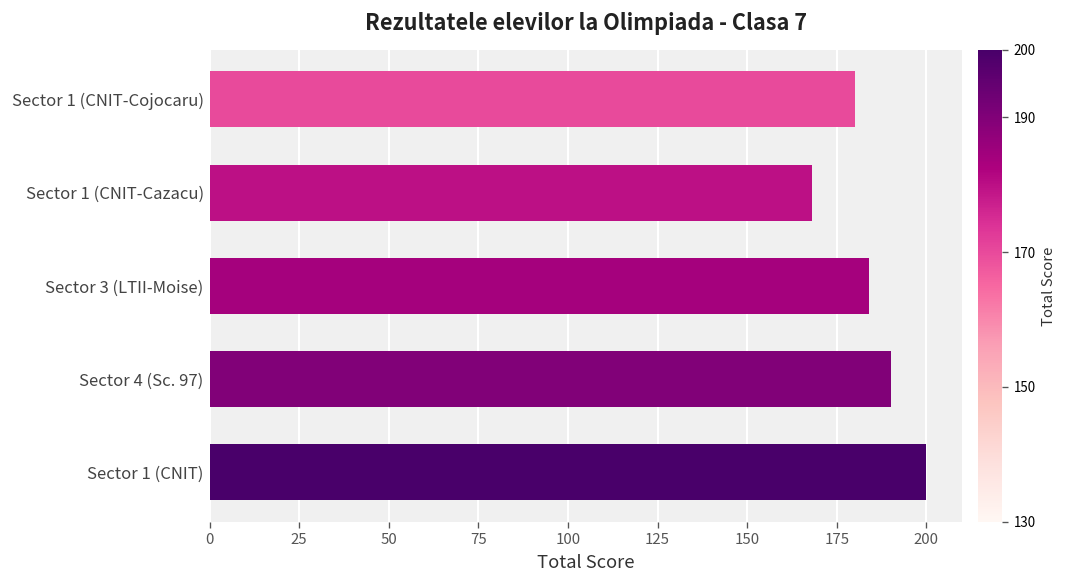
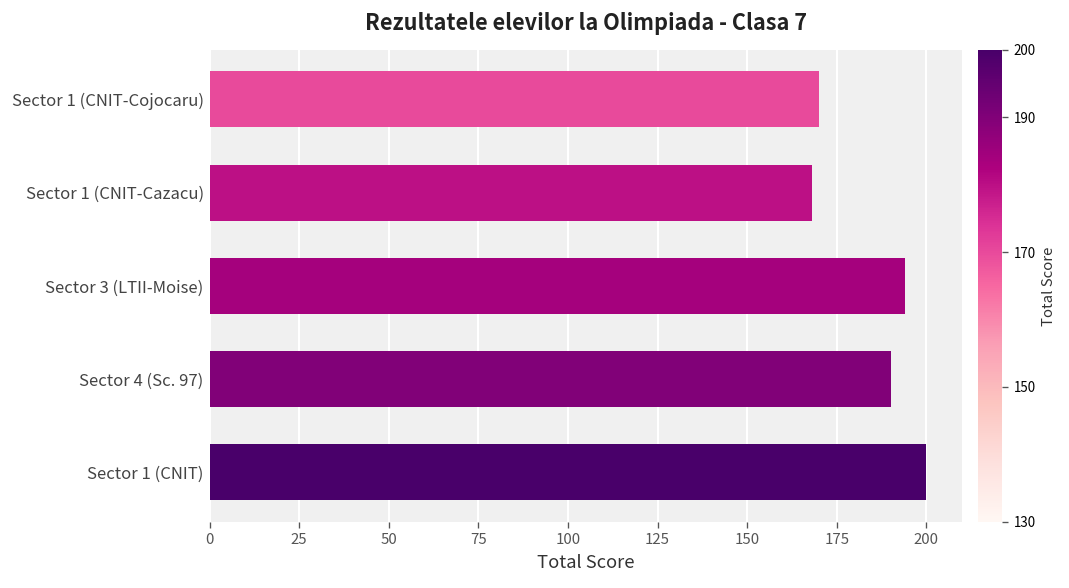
Sector 1 (CNIT-Cojocaru): 180 -> 170
Sector 3 (LTII-Moise): 184 -> 194
